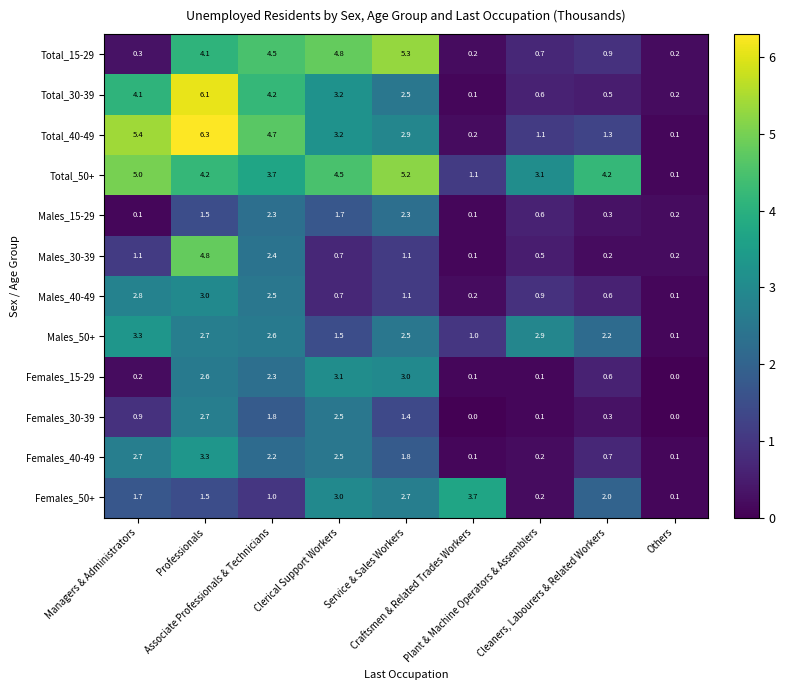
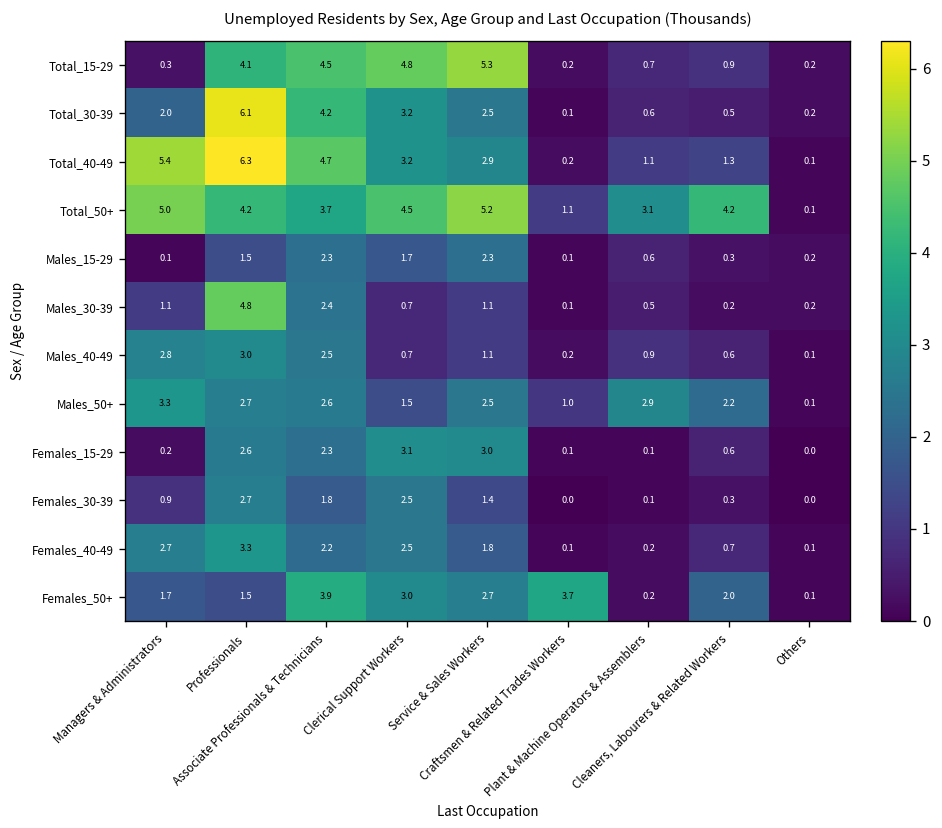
Total_30-39, Managers & Administrators: 4.1 -> 2.0
Females_50+, Associate Professionals & Technicians: 1.0 -> 3.9
